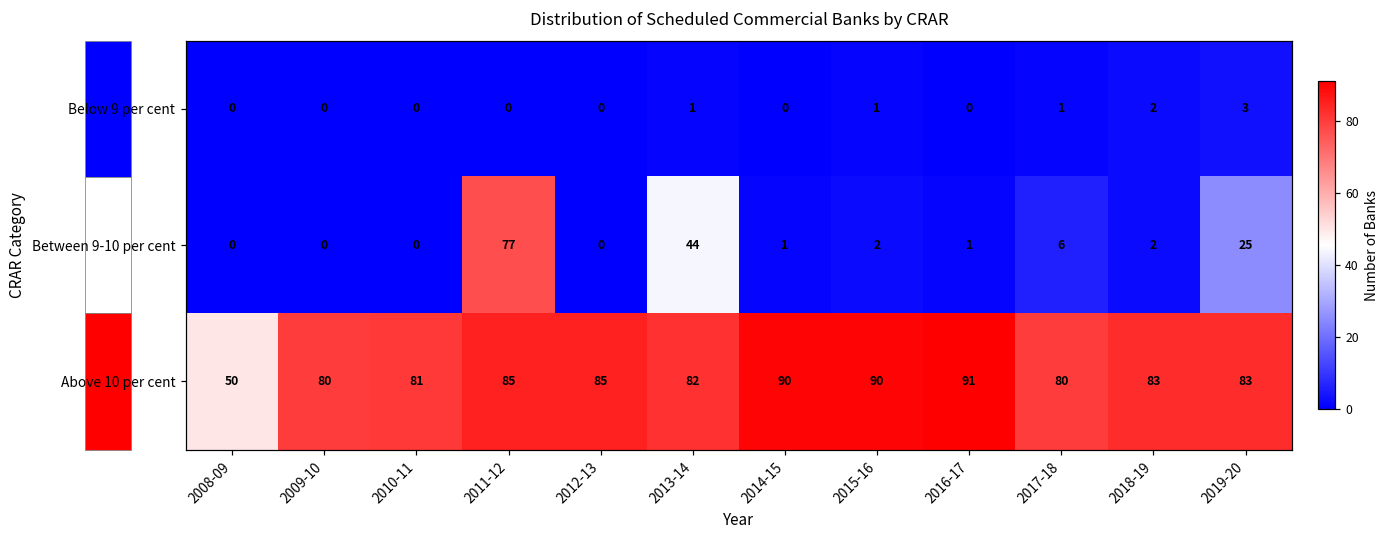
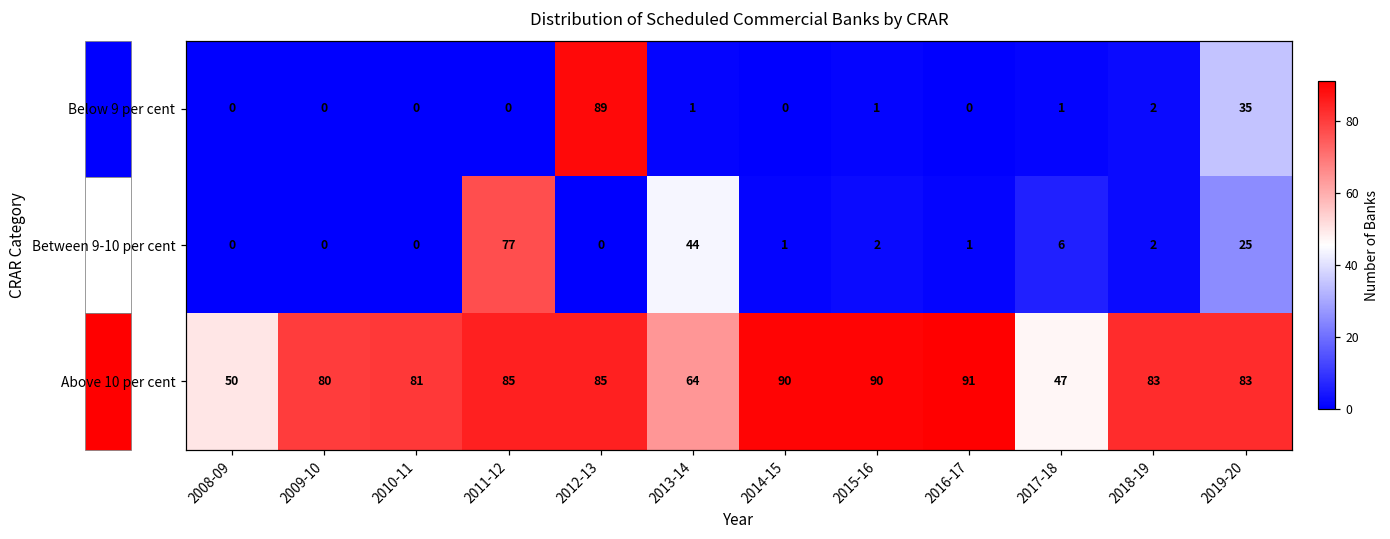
Below 9 per cent, 2012-13: 0 -> 89
Below 9 per cent, 2019-20: 3 -> 35
Above 10 per cent, 2013-14: 82 -> 64
Above 10 per cent, 2017-18: 80 -> 47
